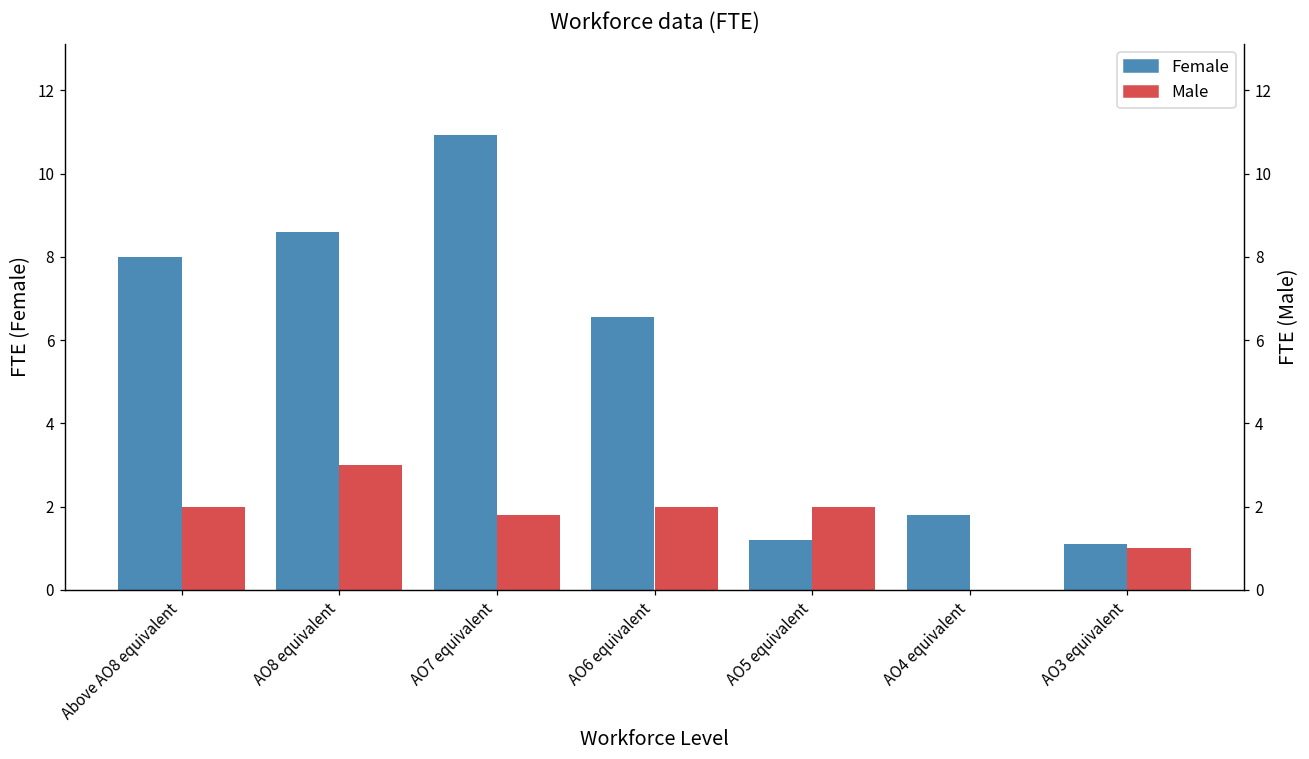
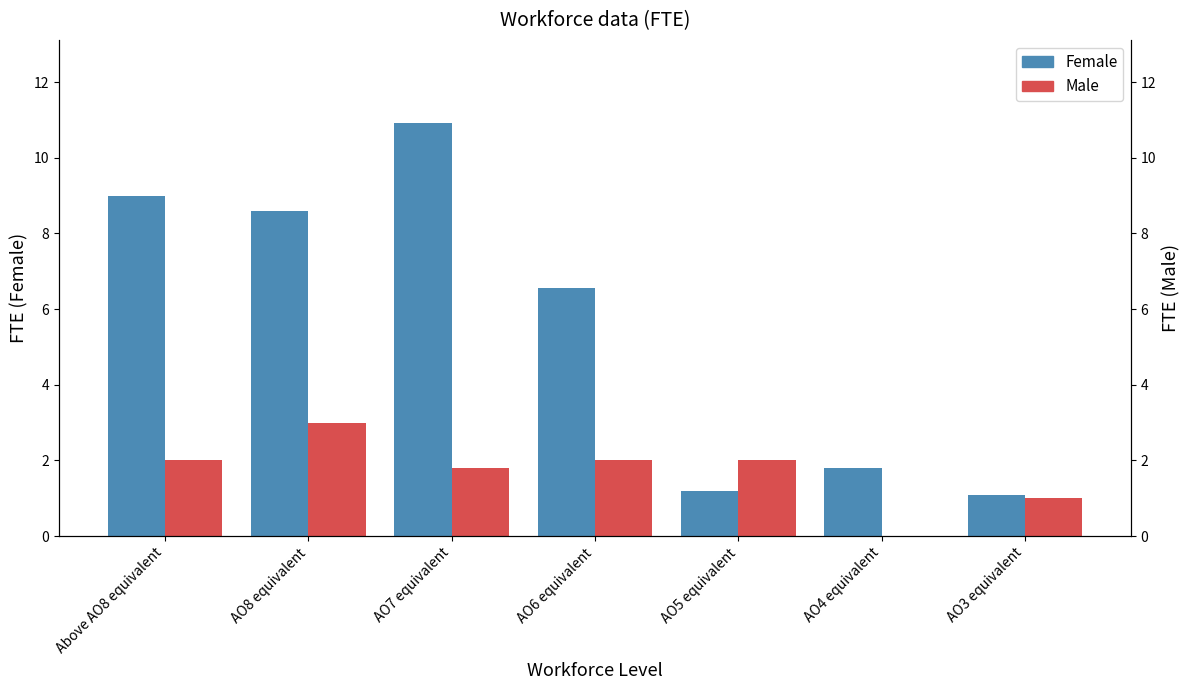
Female, Above AO8 equivalent: 8 -> 9
